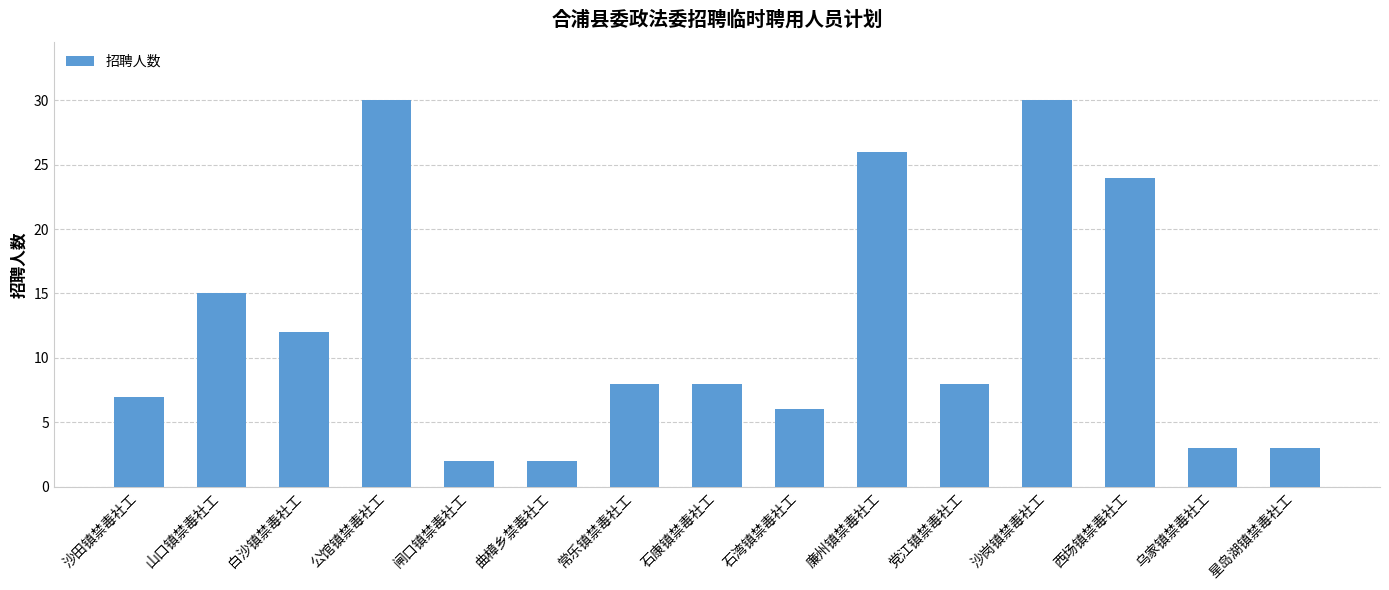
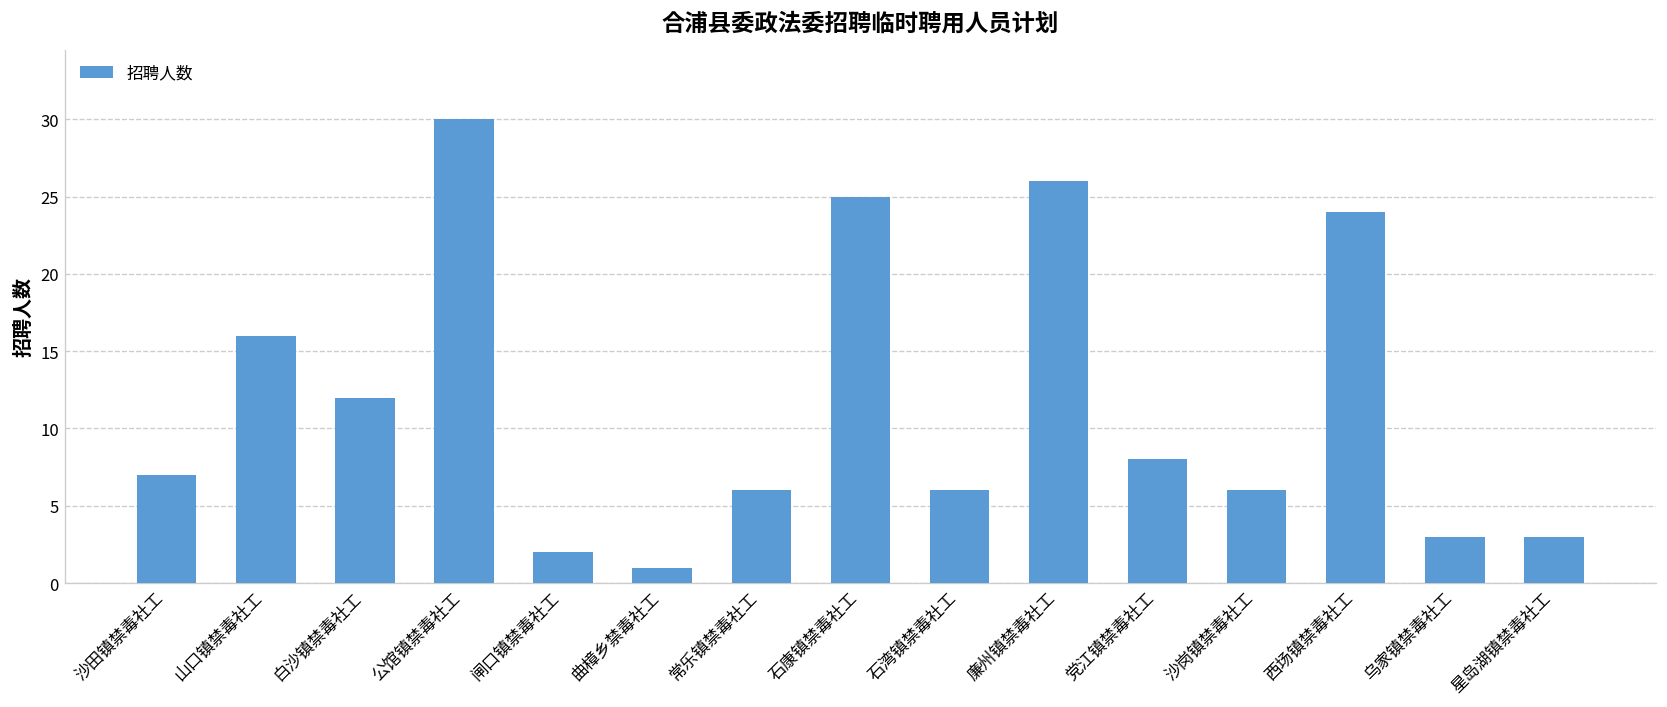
山口镇禁毒社工: 15 -> 16
曲樟乡禁毒社工: 2 -> 1
常乐镇禁毒社工: 8 -> 6
石康镇禁毒社工: 8 -> 25
沙岗镇禁毒社工: 30 -> 6
